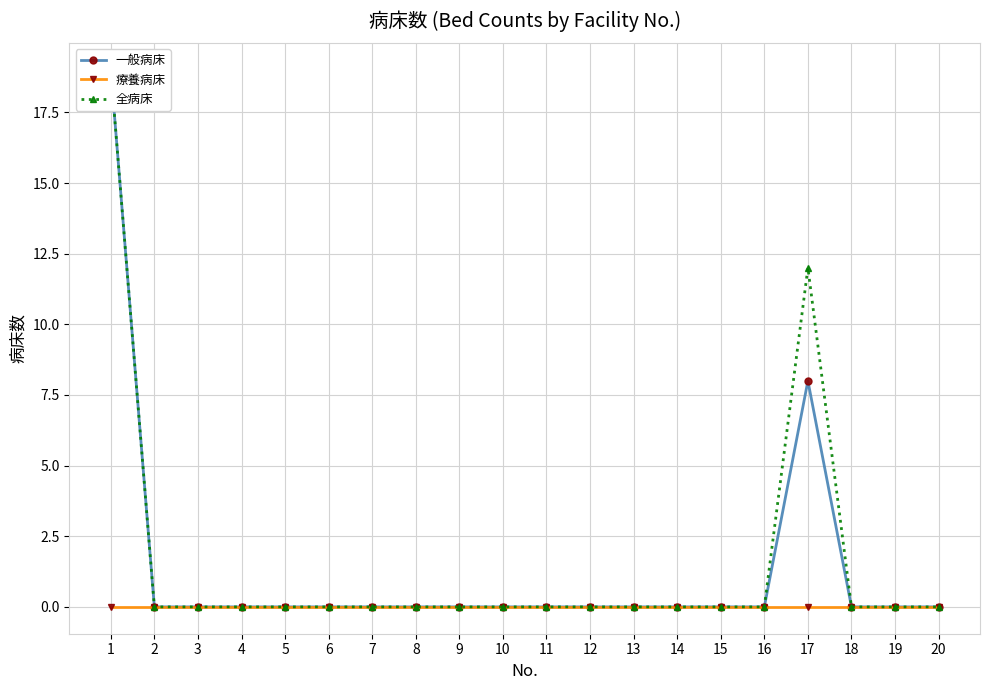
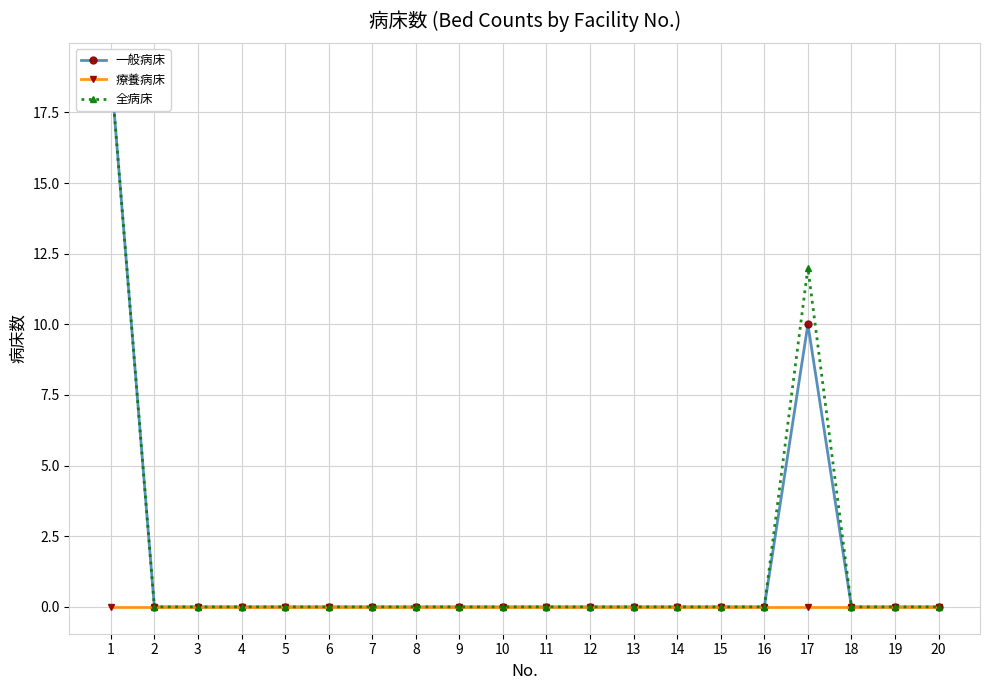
一般病床, 17: 8 -> 10
